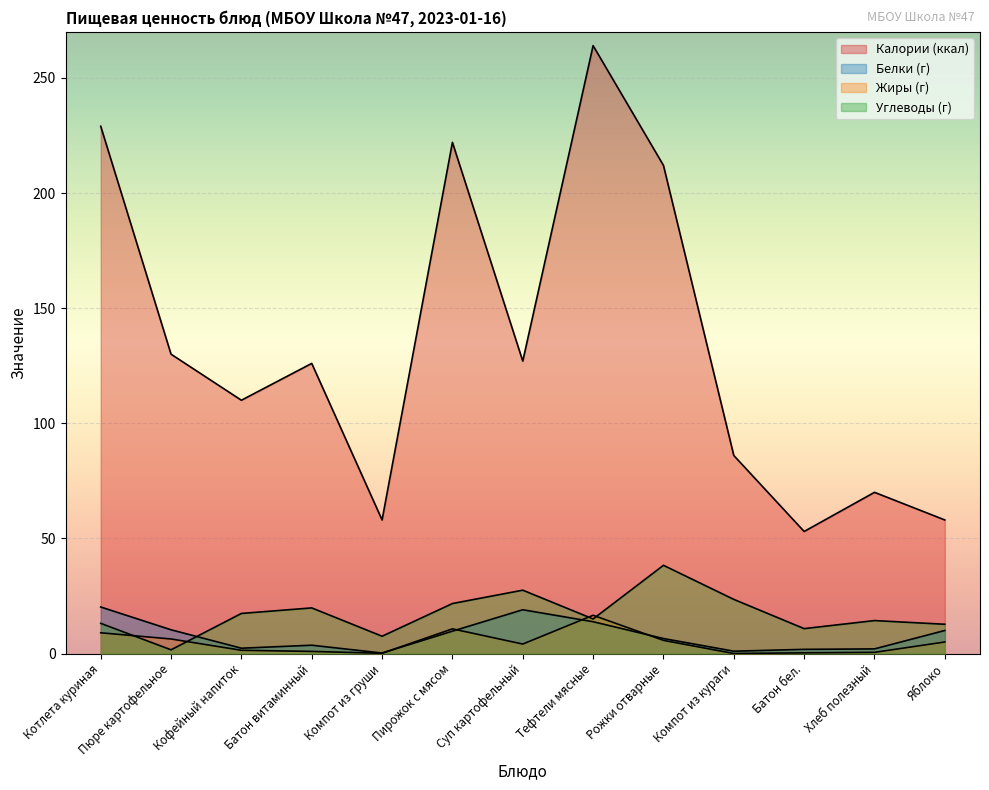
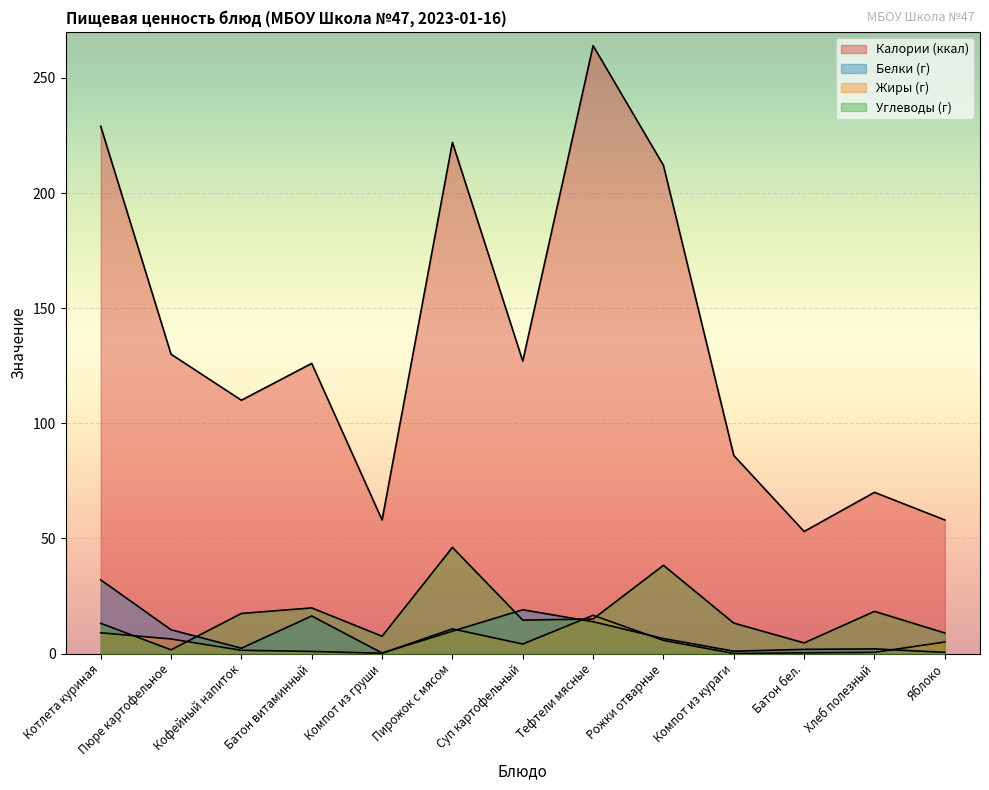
Белки (г), Котлета куриная: 20 -> 32
Белки (г), Батон витаминный: 4 -> 16
Углеводы (г), Пирожок с мясом: 22 -> 46
Углеводы (г), Суп картофельный: 28 -> 15
Углеводы (г), Компот из кураги: 24 -> 13
Углеводы (г), Батон бел.: 11 -> 5
Углеводы (г), Хлеб полезный: 14 -> 18
Белки (г), Яблоко: 10 -> 1
Углеводы (г), Яблоко: 13 -> 9
